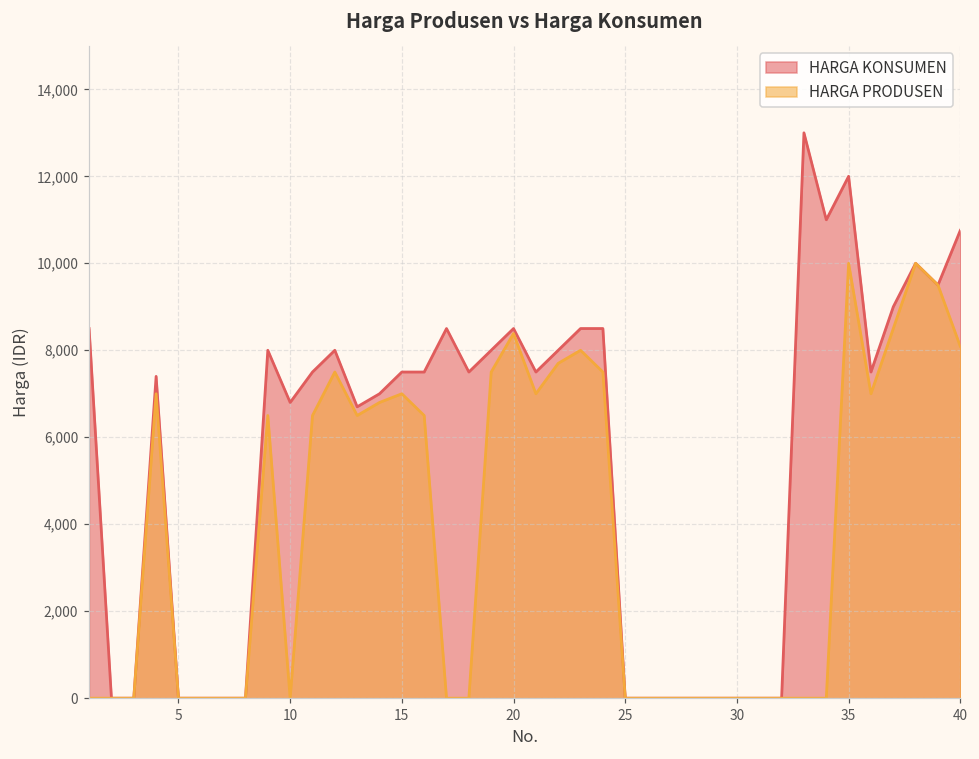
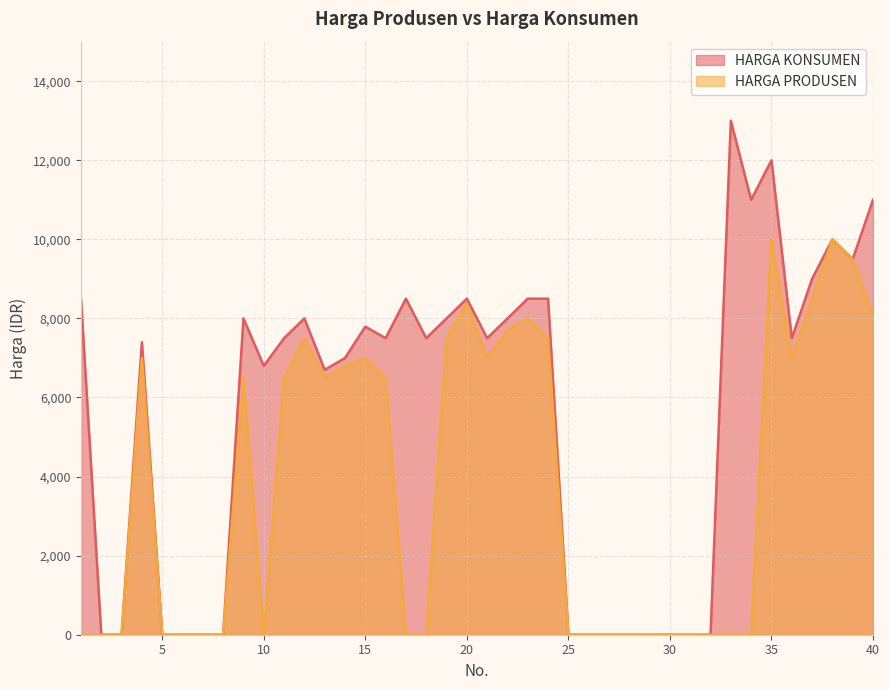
HARGA KONSUMEN, 15: 7,500 -> 7,800
HARGA KONSUMEN, 40: 10,800 -> 11,000
